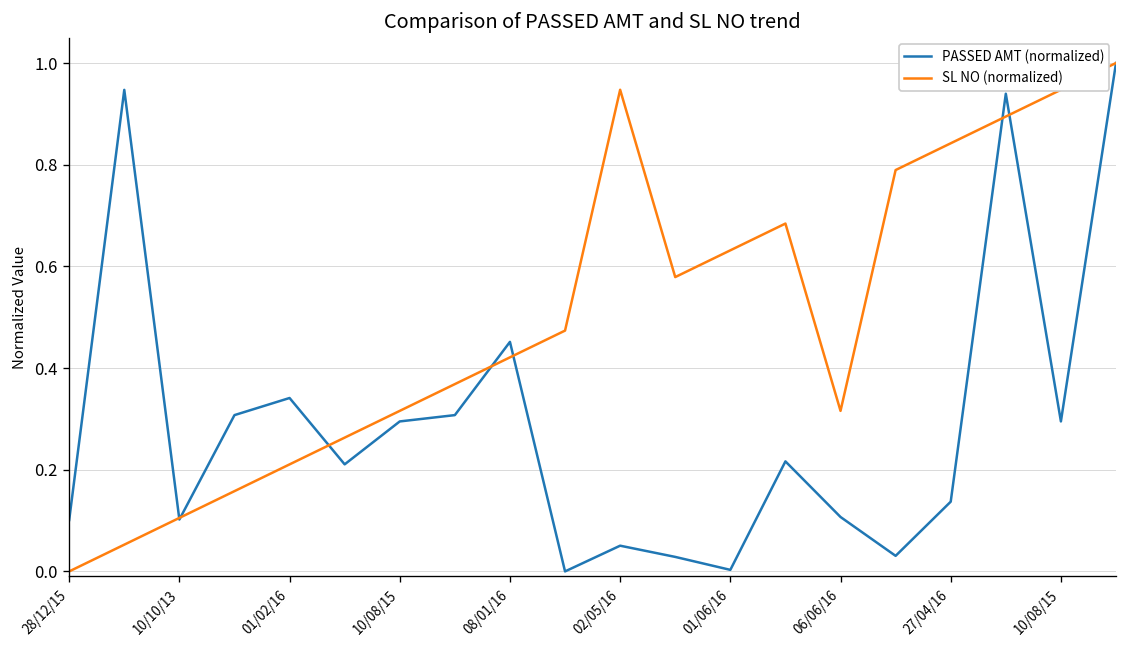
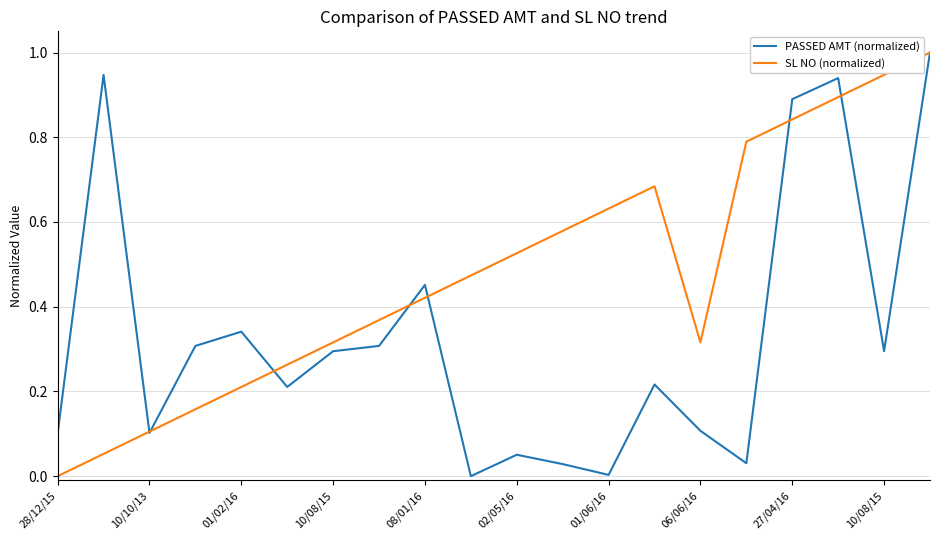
SL NO (normalized), 02/05/16: 0.95 -> 0.53
PASSED AMT (normalized), 27/04/16: 0.14 -> 0.89
